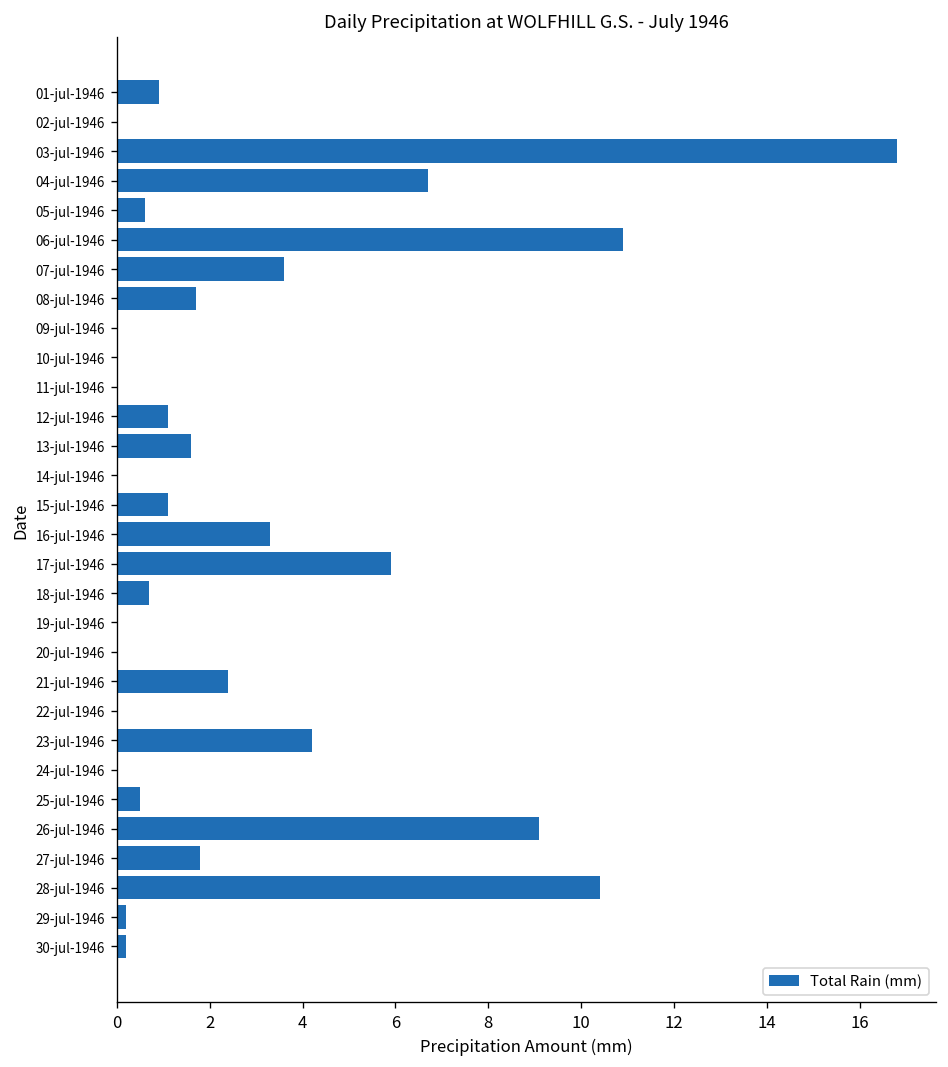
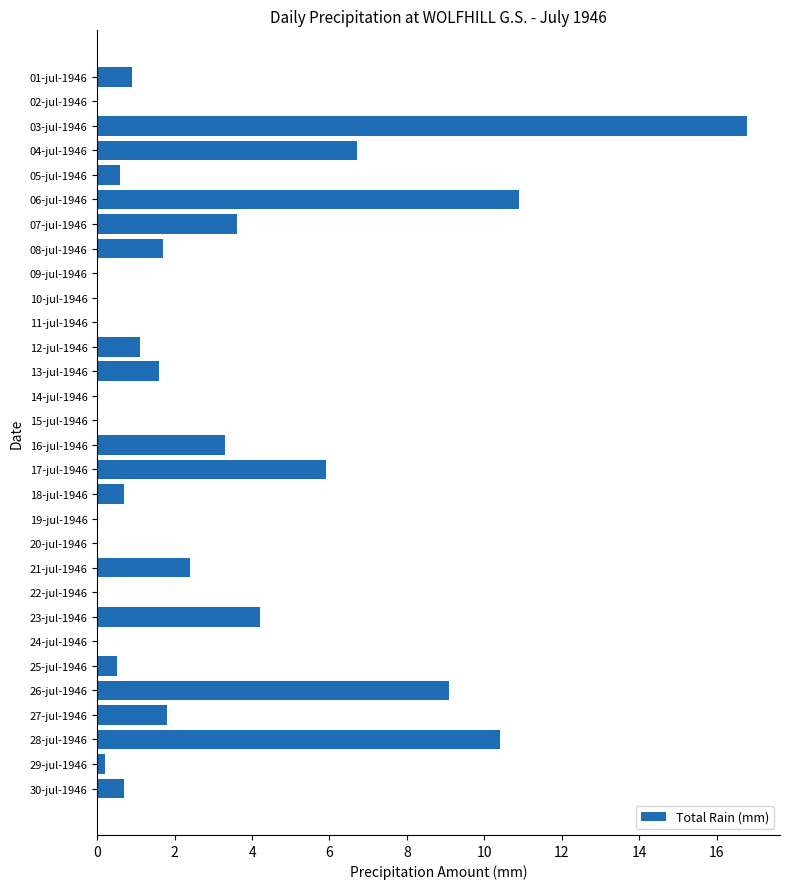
15-jul-1946: 1.1 -> 0.0
30-jul-1946: 0.2 -> 0.7
